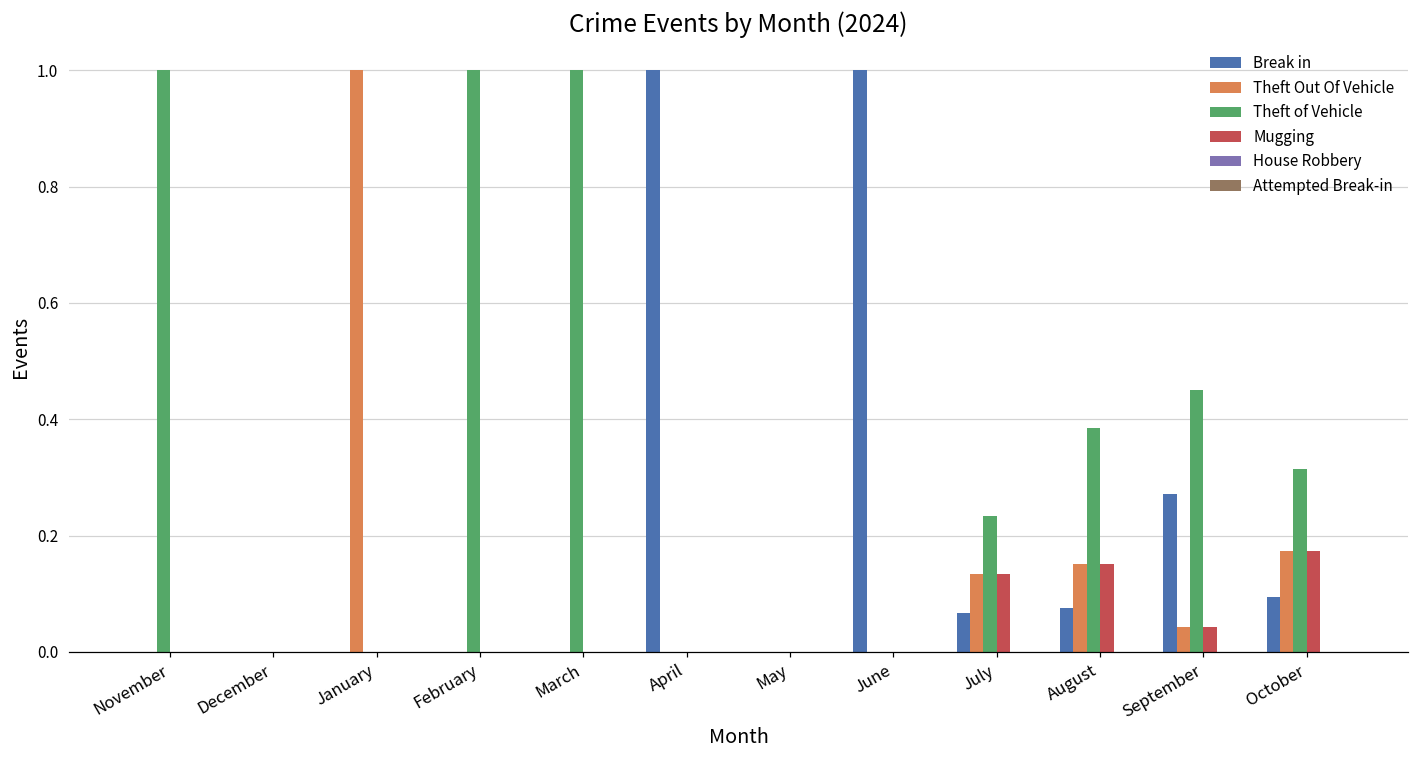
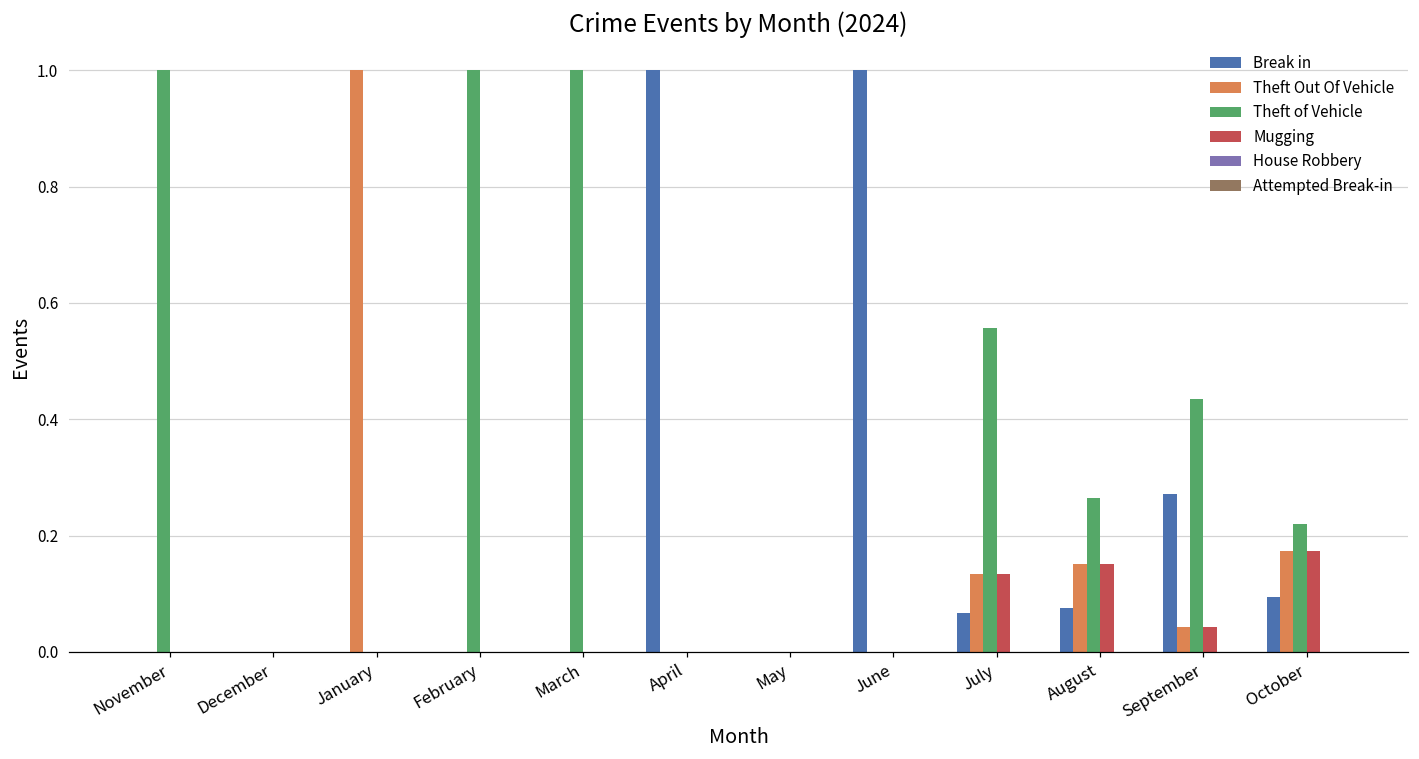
Theft of Vehicle, July: 0.23 -> 0.56
Theft of Vehicle, August: 0.39 -> 0.26
Theft of Vehicle, September: 0.45 -> 0.43
Theft of Vehicle, October: 0.31 -> 0.22
